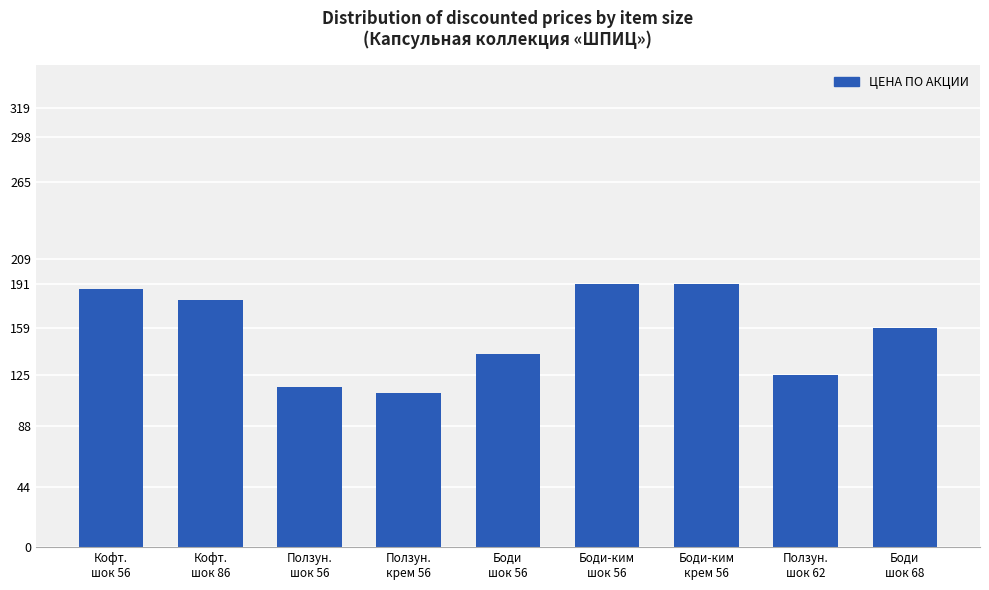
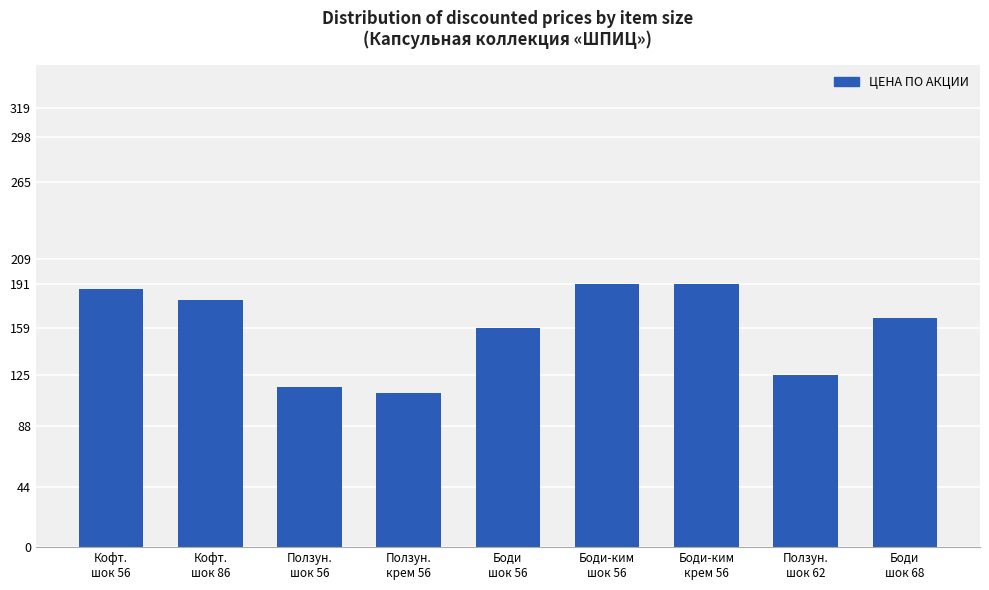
Боди шок 56: 140 -> 159
Боди шок 68: 159 -> 166
